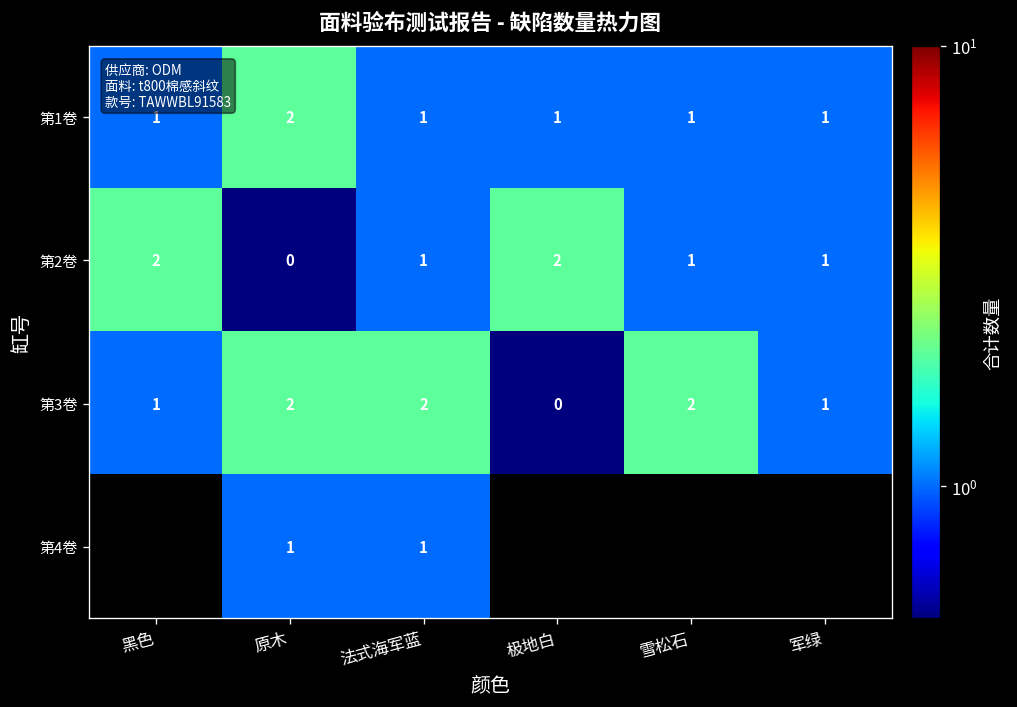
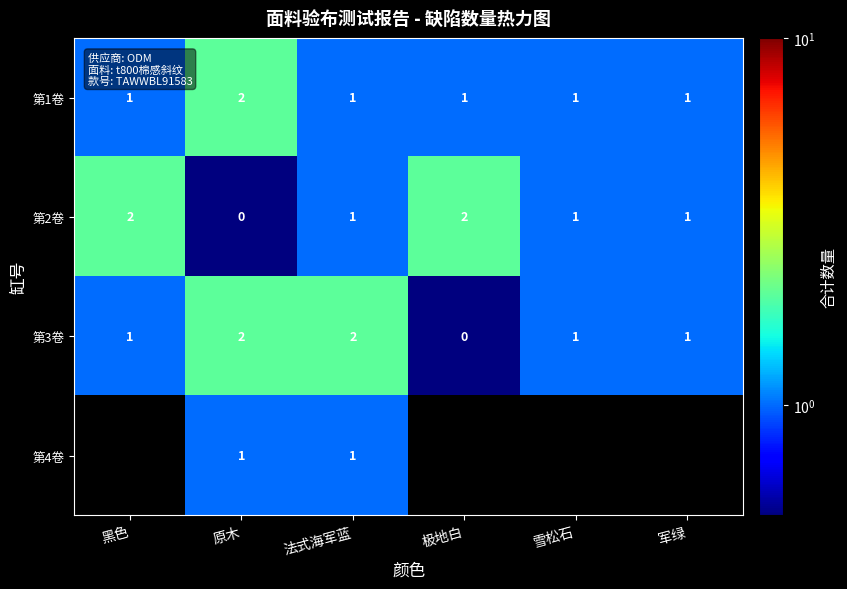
第3卷, 雪松石: 2 -> 1
